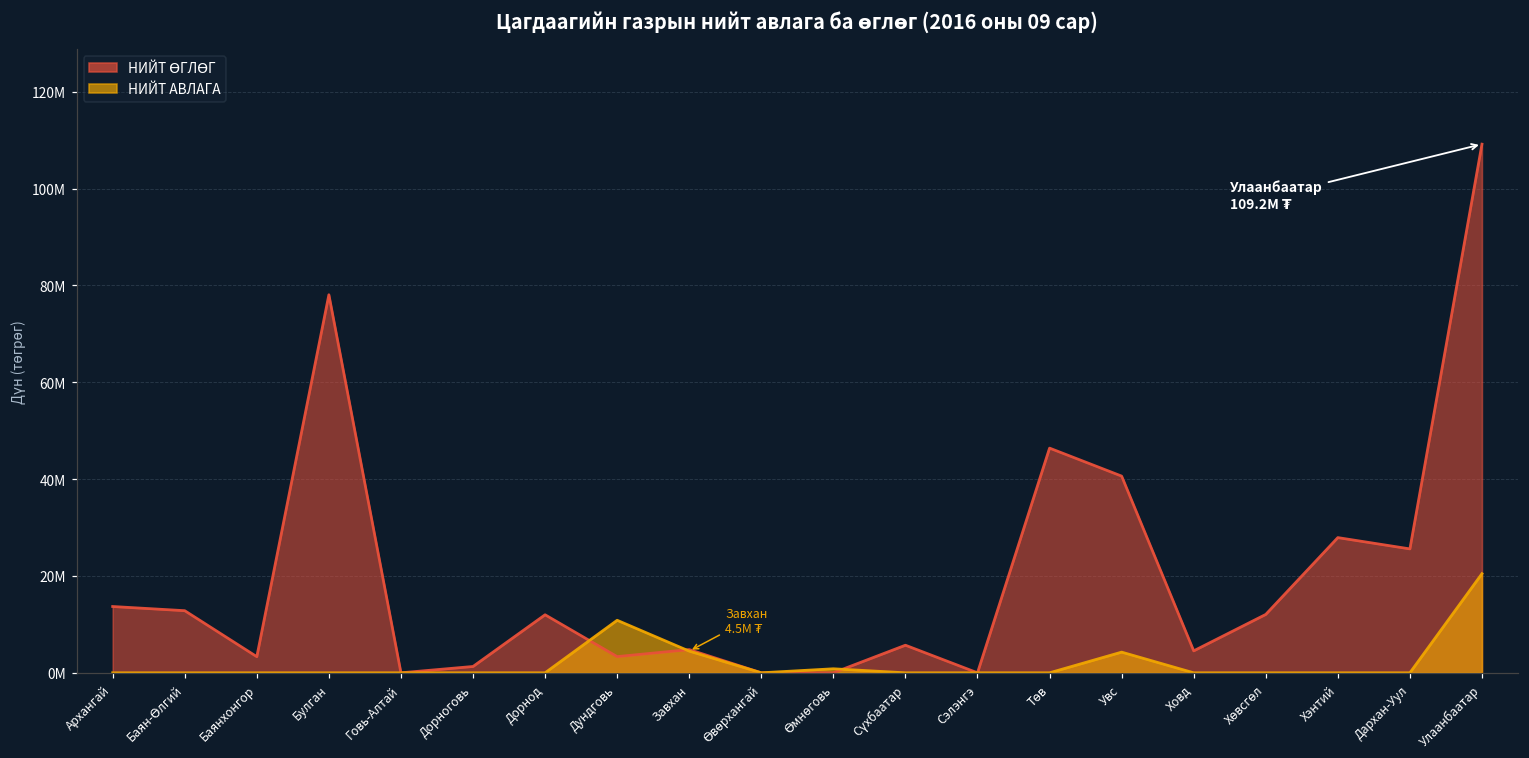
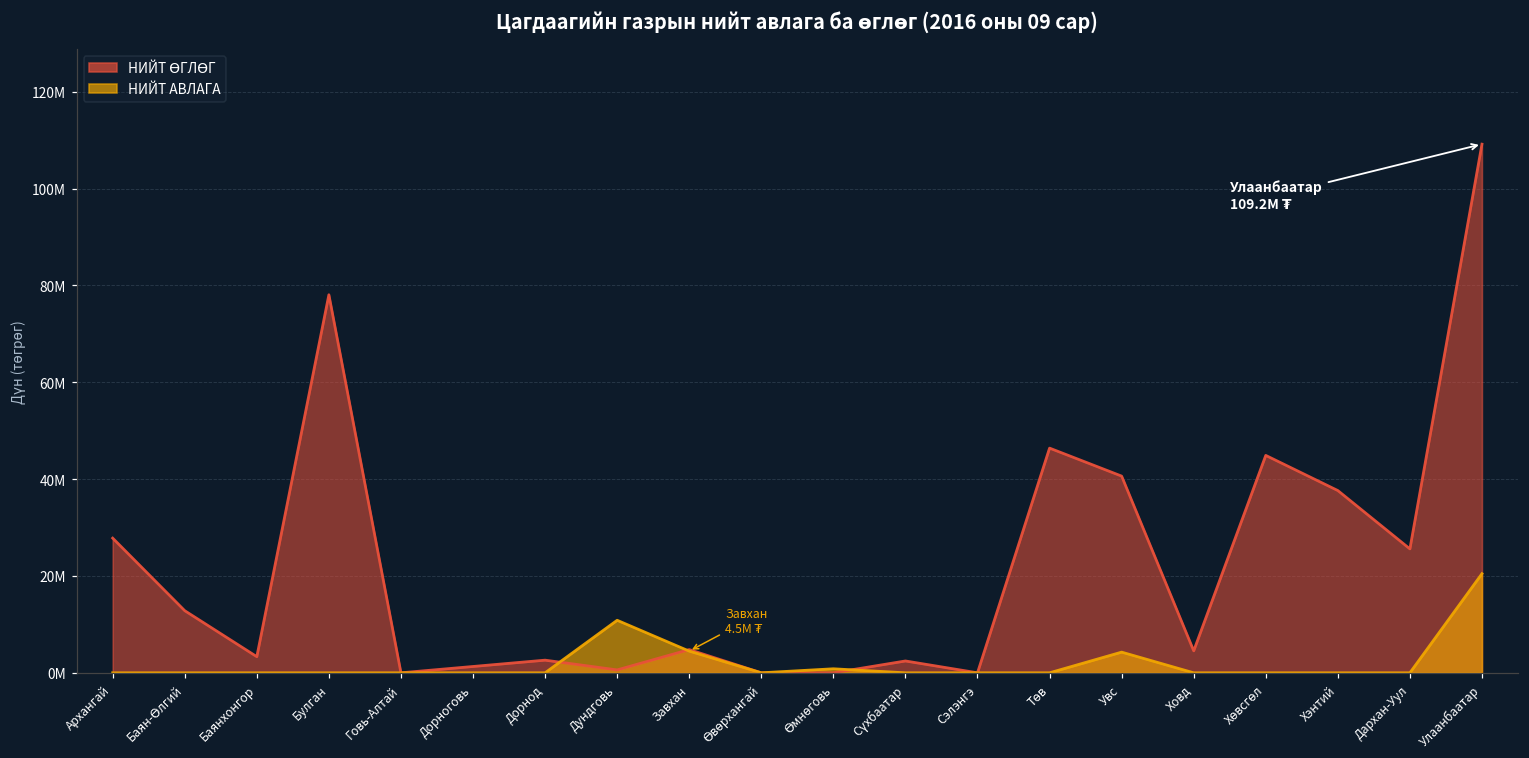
НИЙТ ӨГЛӨГ, Архангай: 14000000 -> 28000000
НИЙТ ӨГЛӨГ, Дорнод: 12000000 -> 3000000
НИЙТ ӨГЛӨГ, Дундговь: 3000000 -> 1000000
НИЙТ ӨГЛӨГ, Сүхбаатар: 6000000 -> 2000000
НИЙТ ӨГЛӨГ, Хөвсгөл: 12000000 -> 45000000
НИЙТ ӨГЛӨГ, Хэнтий: 28000000 -> 38000000
